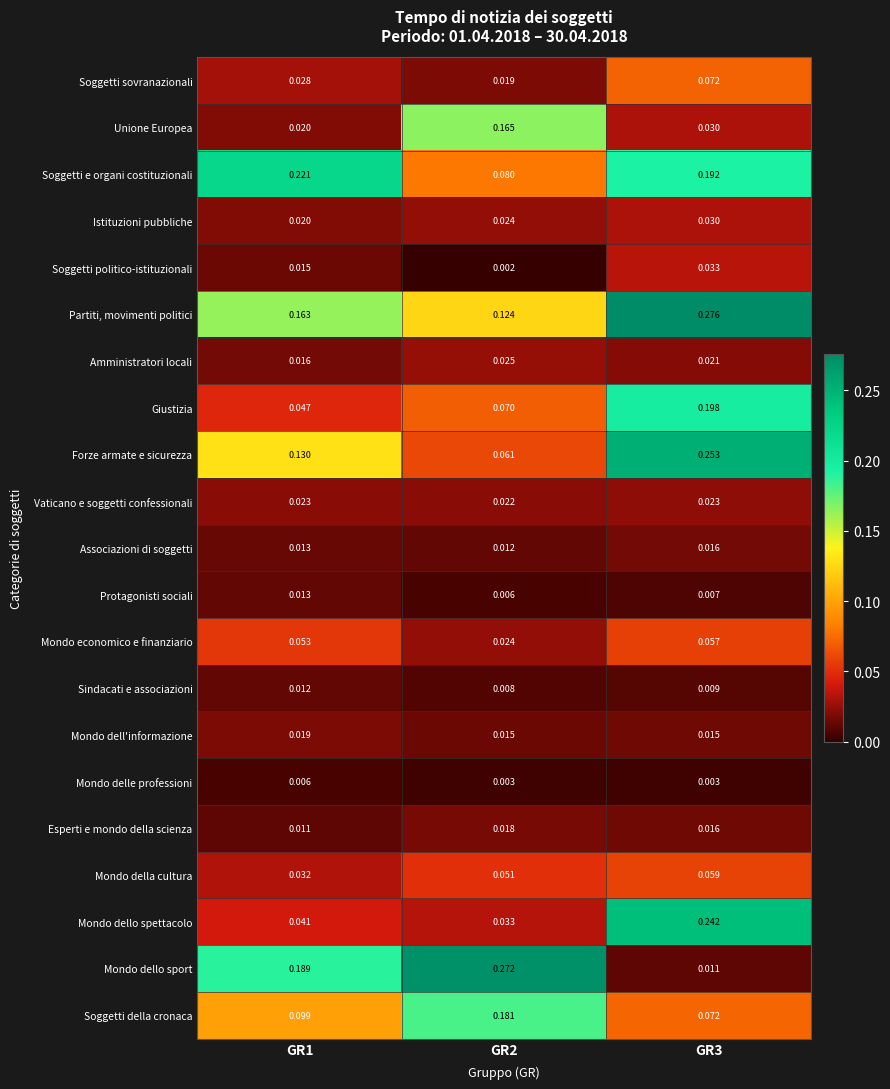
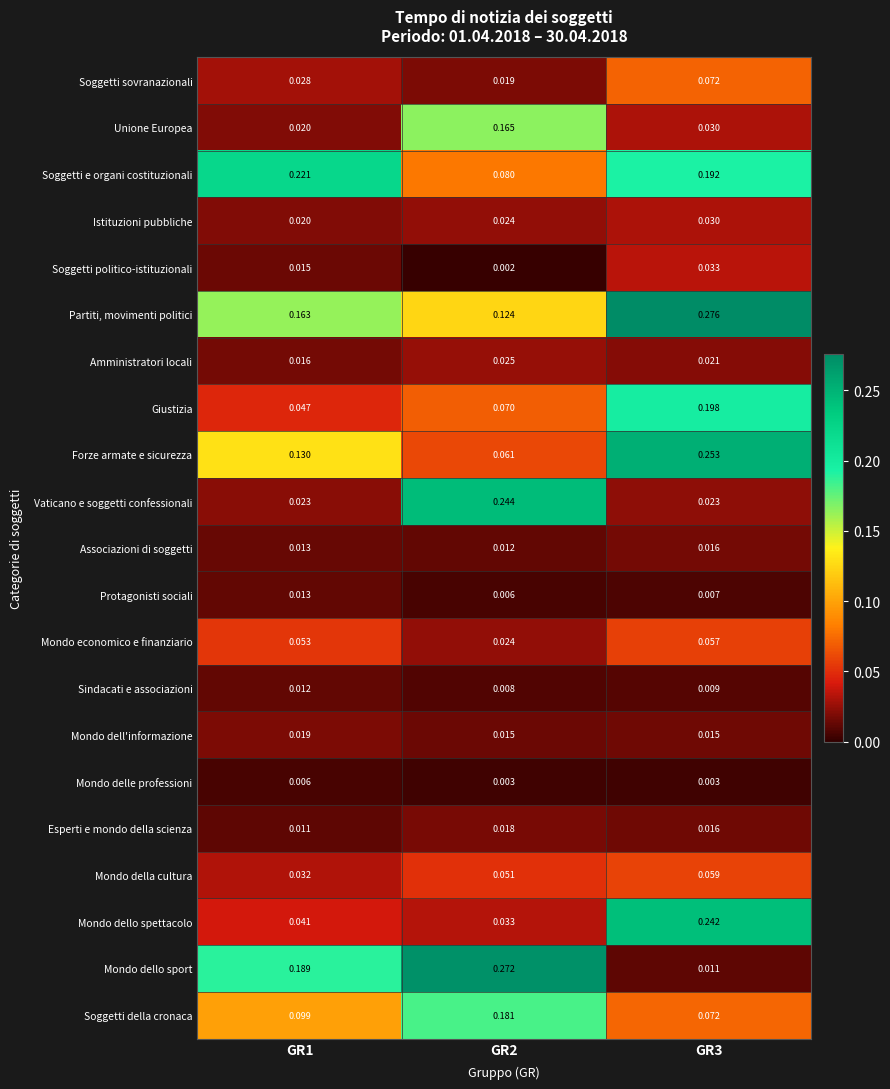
Vaticano e soggetti confessionali, GR2: 0.022 -> 0.244
